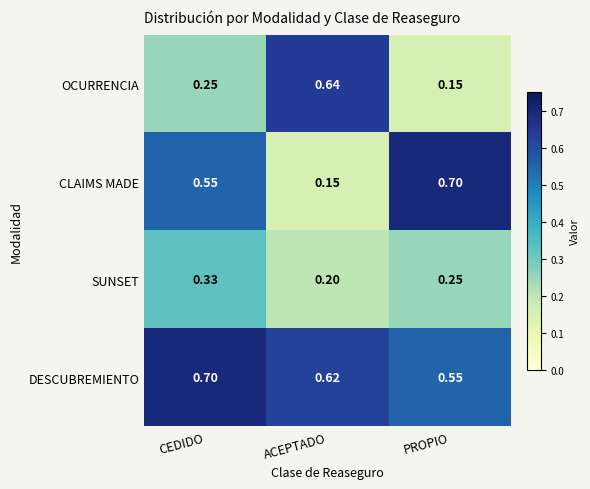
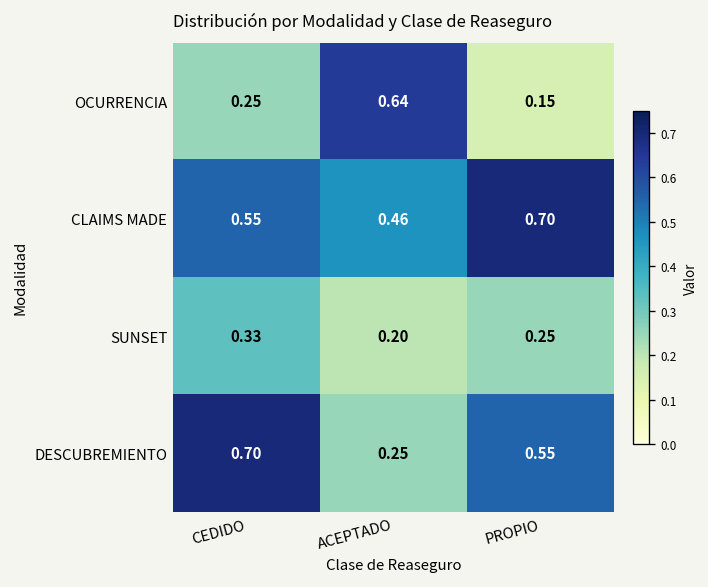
CLAIMS MADE, ACEPTADO: 0.15 -> 0.46
DESCUBREMIENTO, ACEPTADO: 0.62 -> 0.25
